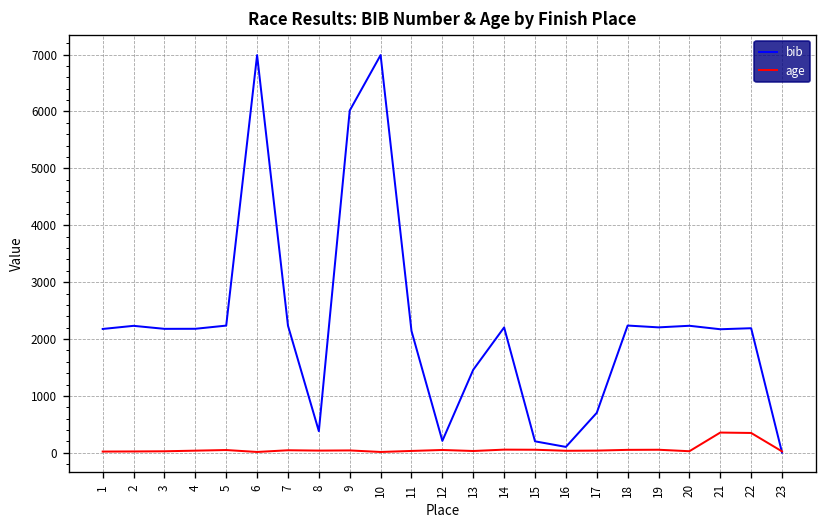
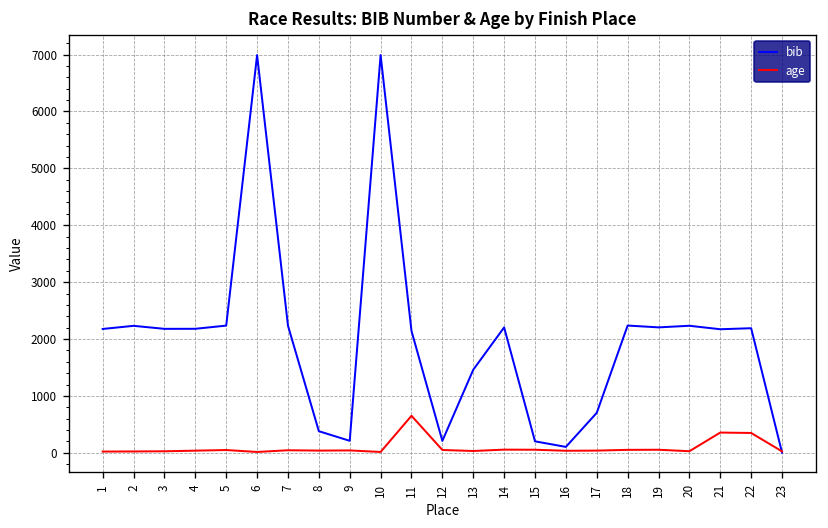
bib, 9: 6000 -> 200
age, 11: 0 -> 700
